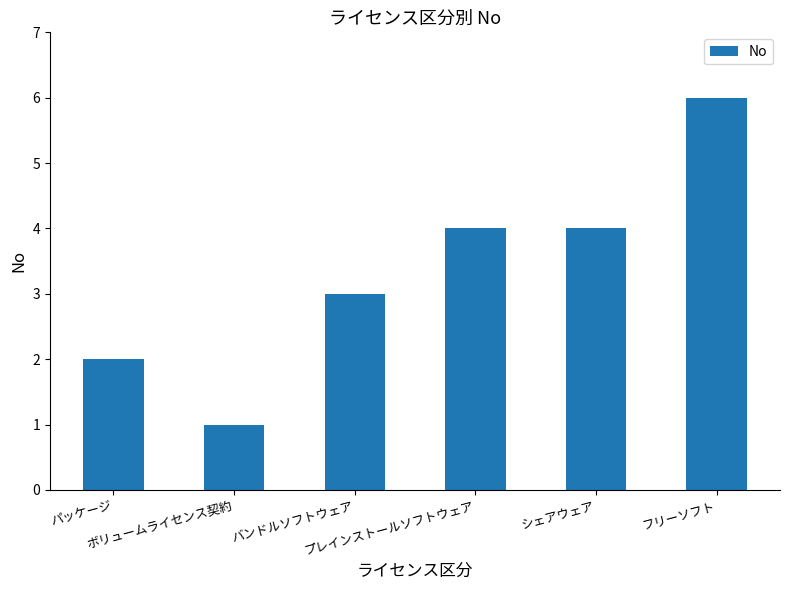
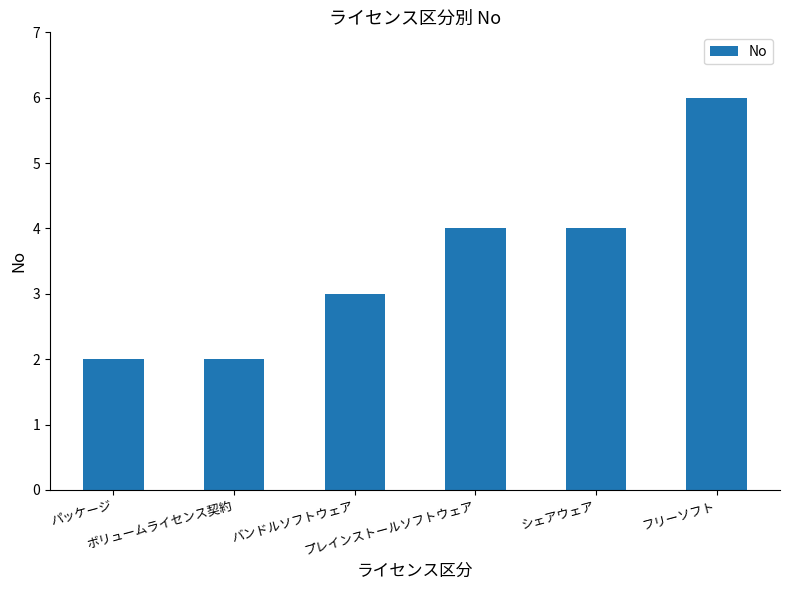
ボリュームライセンス契約: 1 -> 2
